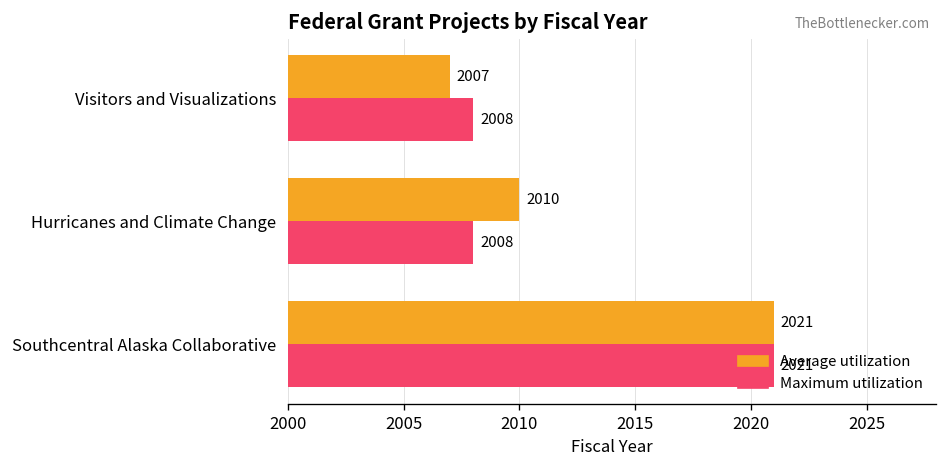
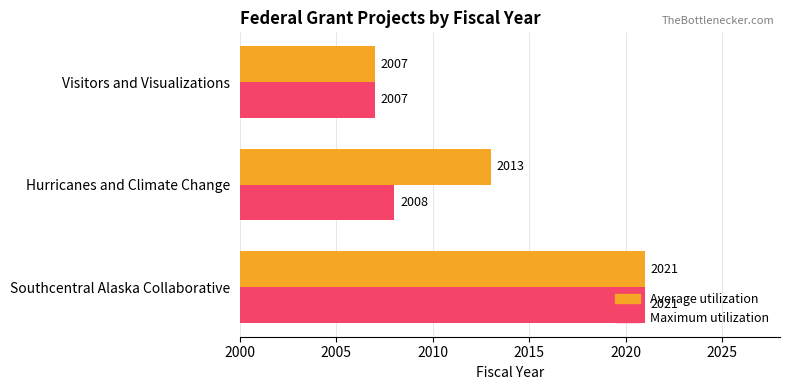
Maximum utilization, Visitors and Visualizations: 2008 -> 2007
Average utilization, Hurricanes and Climate Change: 2010 -> 2013
